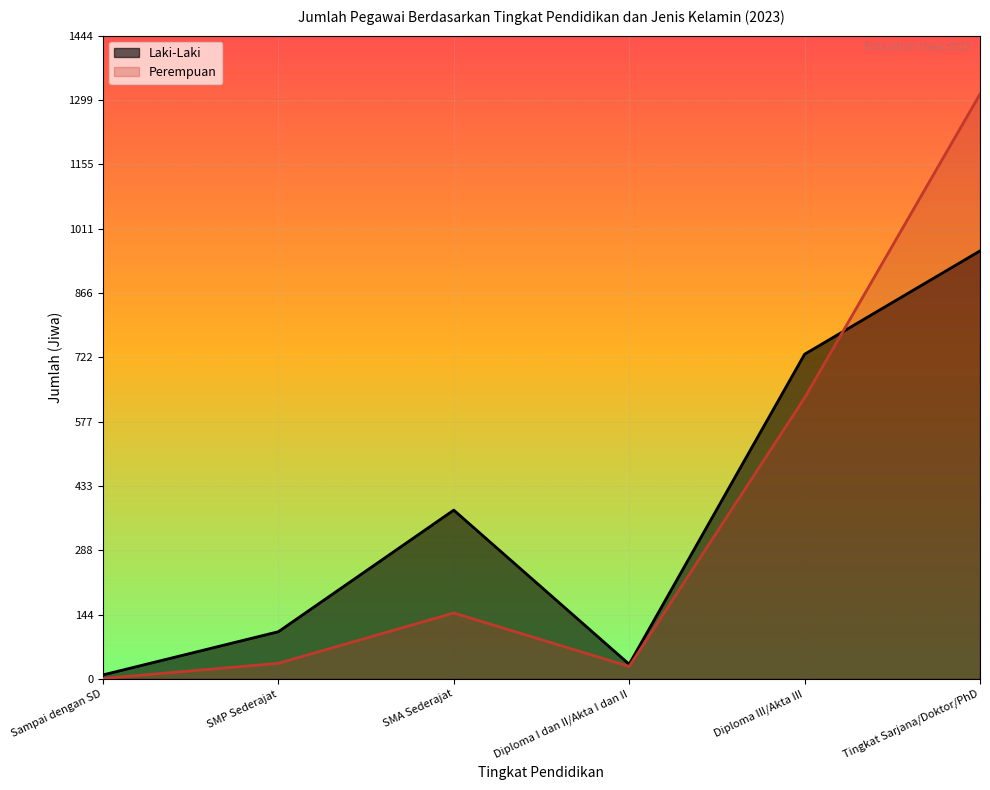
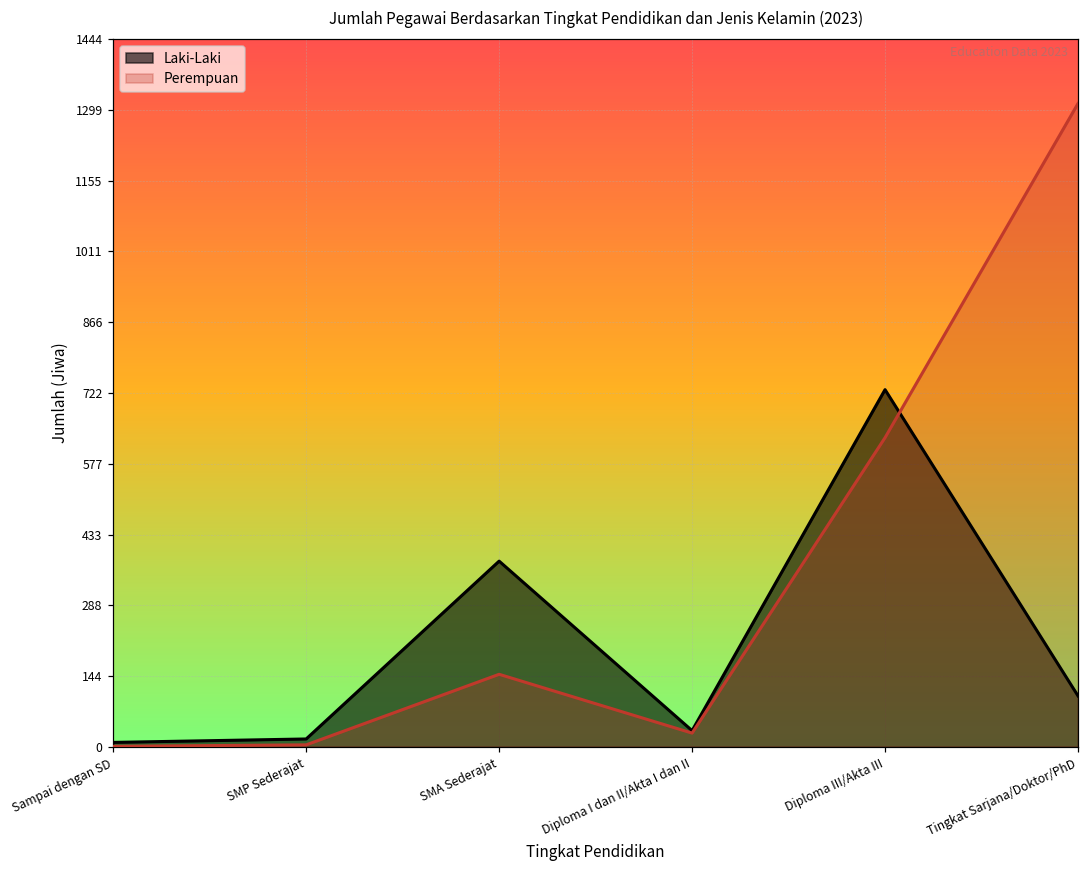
Laki-Laki, SMP Sederajat: 110 -> 20
Perempuan, SMP Sederajat: 40 -> 0
Laki-Laki, Tingkat Sarjana/Doktor/PhD: 960 -> 100
